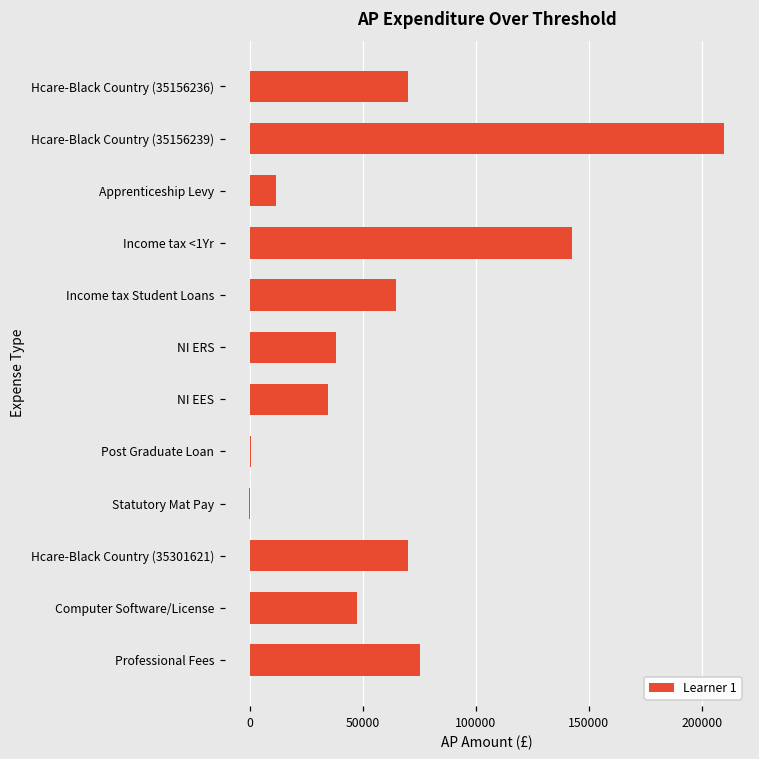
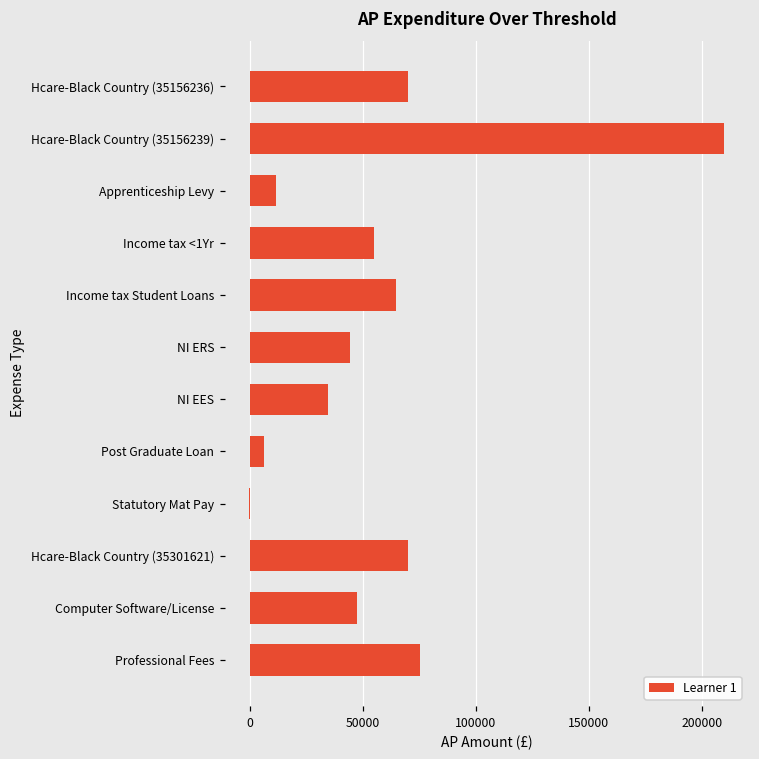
Income tax <1Yr: 143000 -> 55000
NI ERS: 38000 -> 44000
Post Graduate Loan: 0 -> 6000
